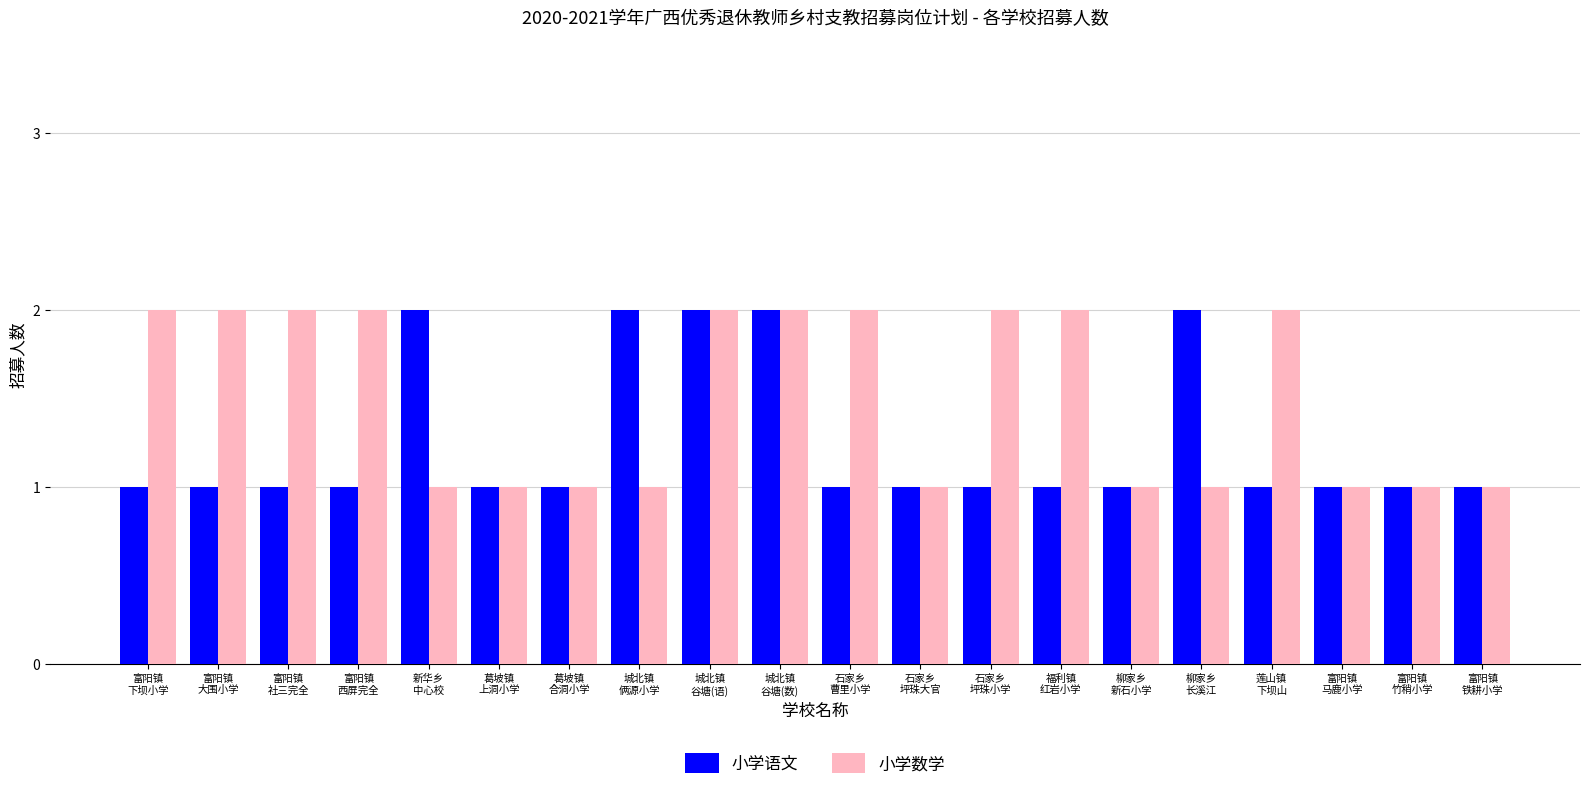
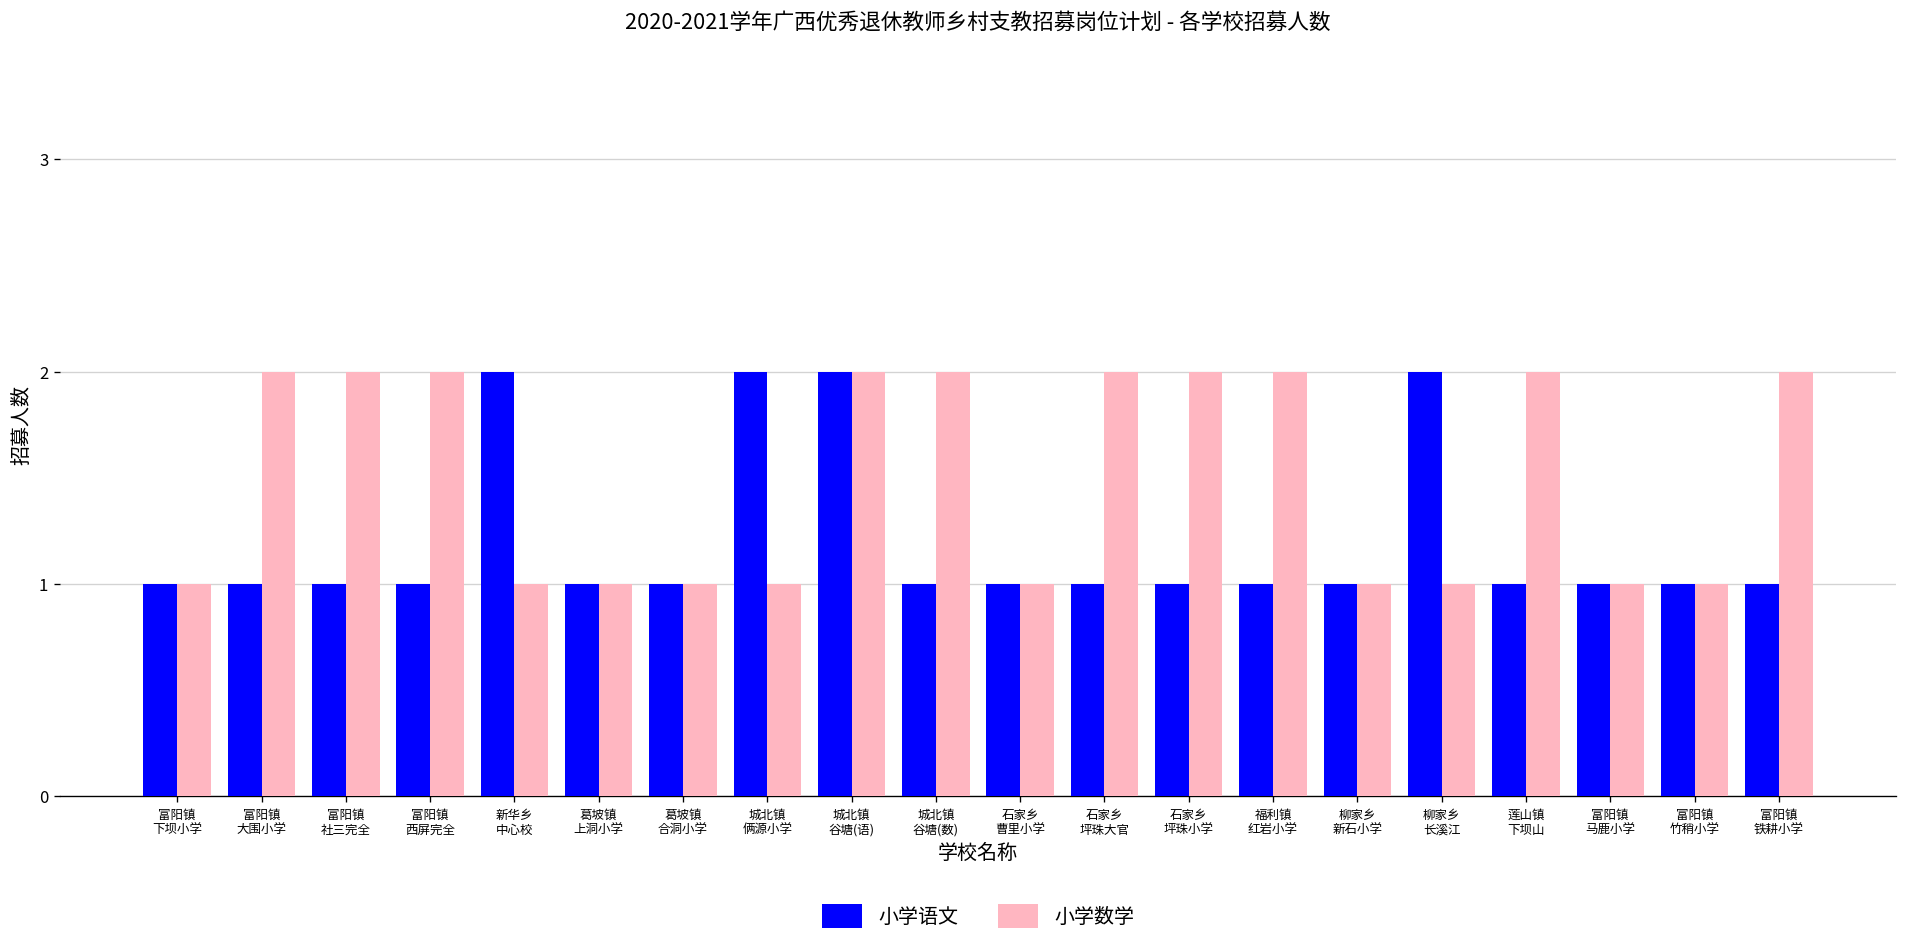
小学数学, 富阳镇 下坝小学: 2 -> 1
小学语文, 城北镇 谷塘(数): 2 -> 1
小学数学, 石家乡 曹里小学: 2 -> 1
小学数学, 石家乡 坪珠大官: 1 -> 2
小学数学, 富阳镇 铁耕小学: 1 -> 2
